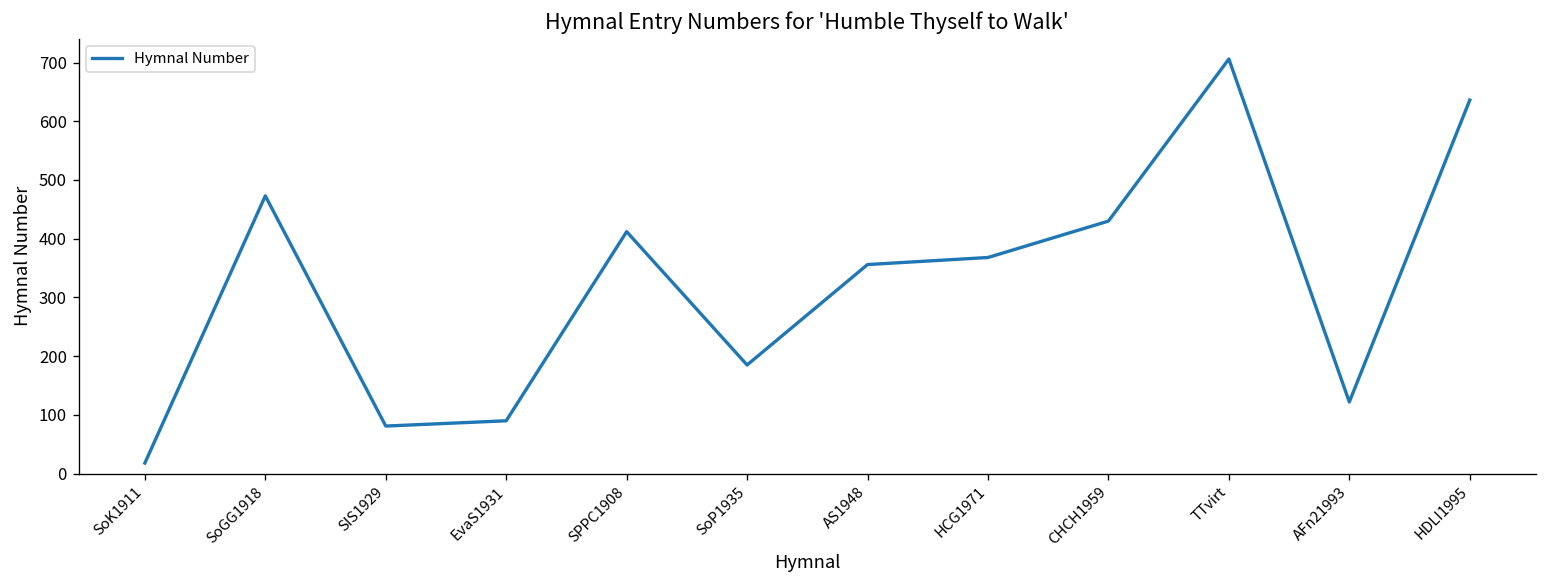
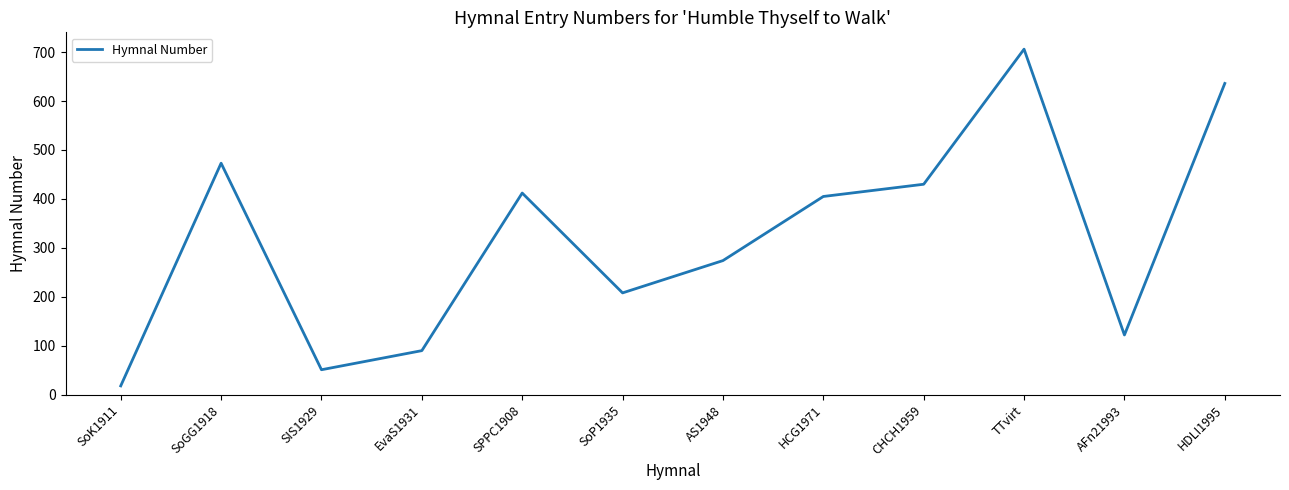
SIS1929: 80 -> 50
SoP1935: 190 -> 210
AS1948: 360 -> 270
HCG1971: 370 -> 410
